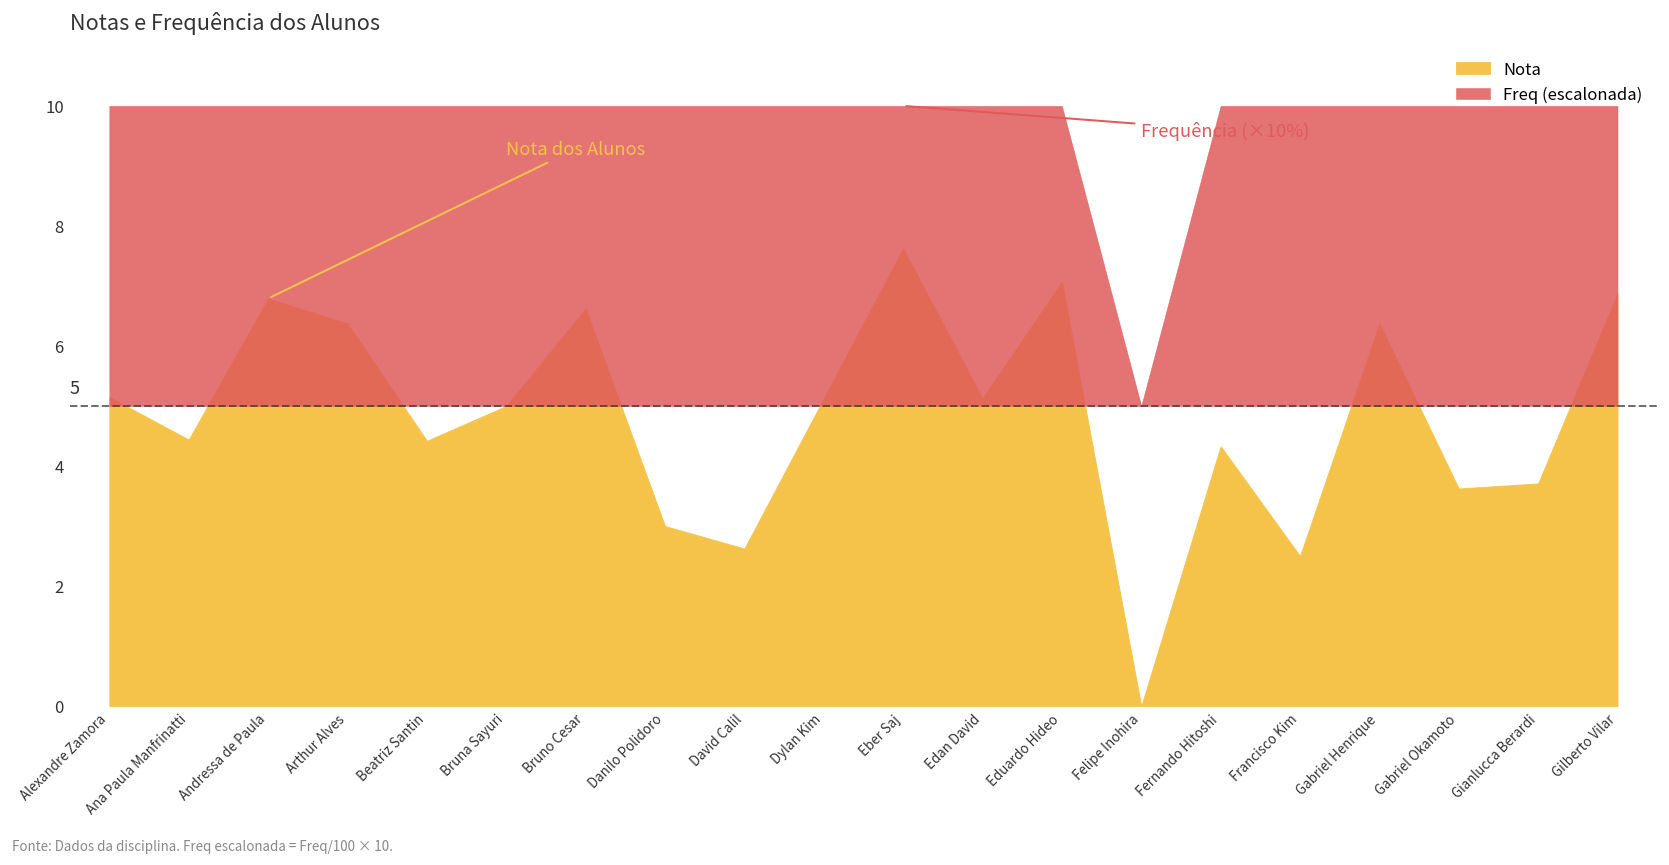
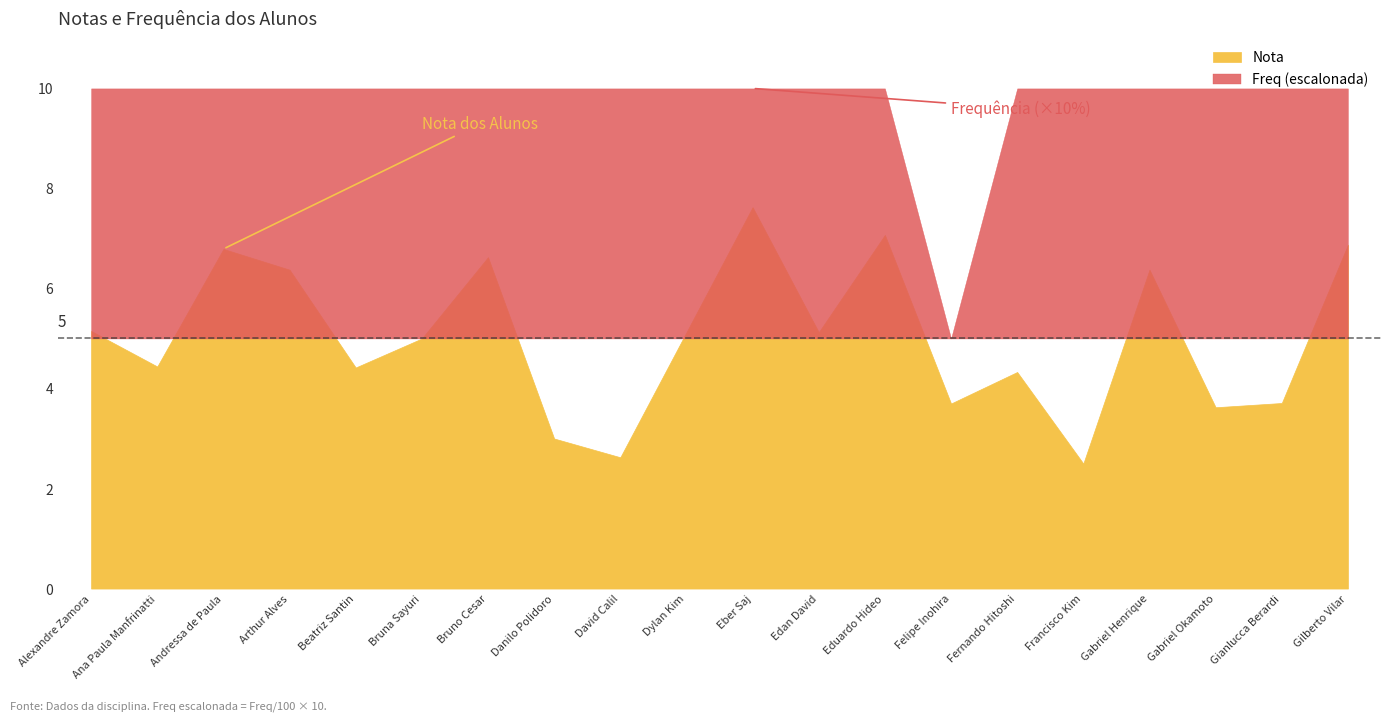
Nota, Felipe Inohira: 0.0 -> 3.7
